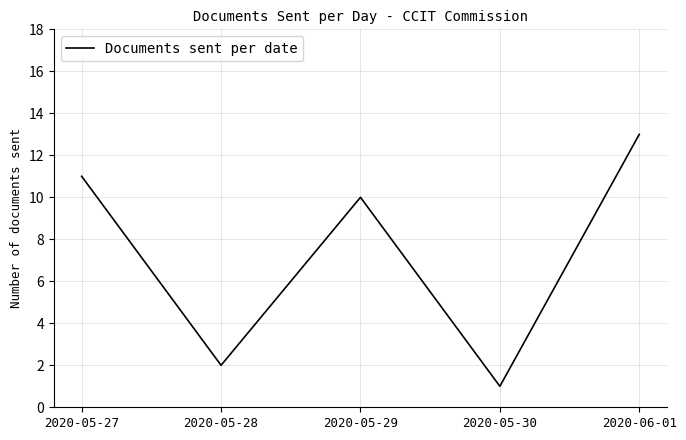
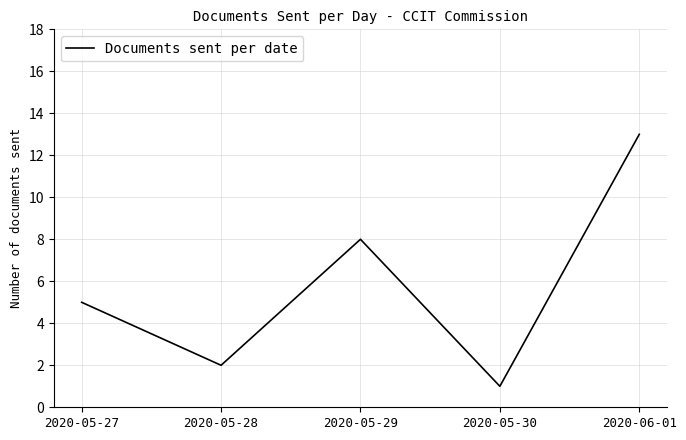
2020-05-27: 11 -> 5
2020-05-29: 10 -> 8
